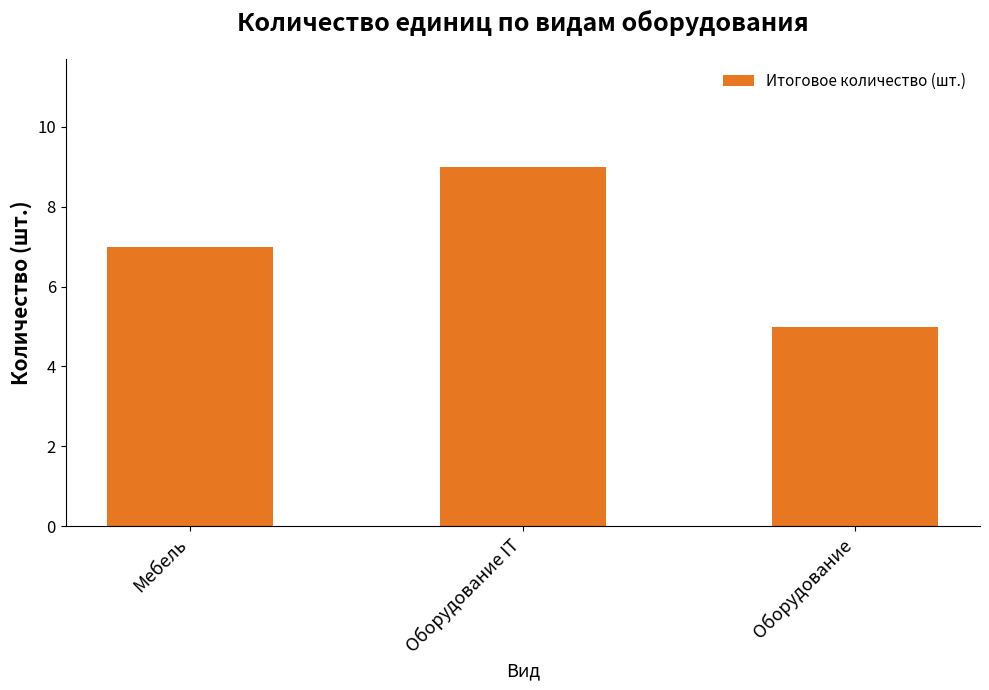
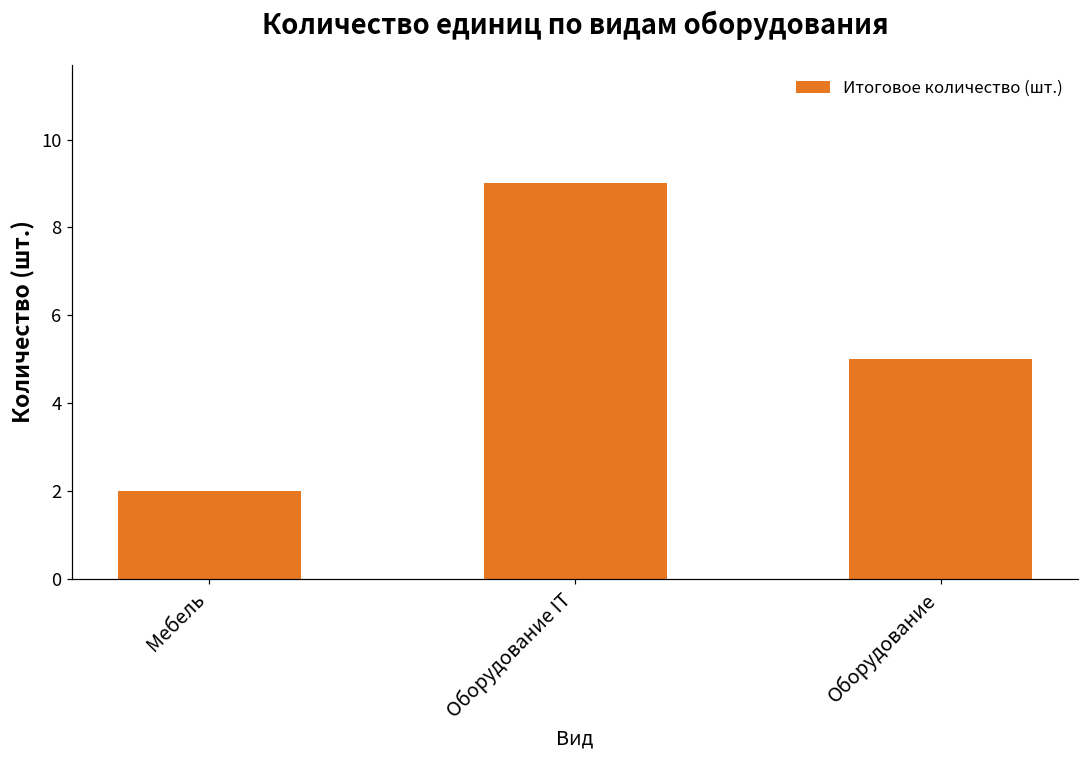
Мебель: 7 -> 2
